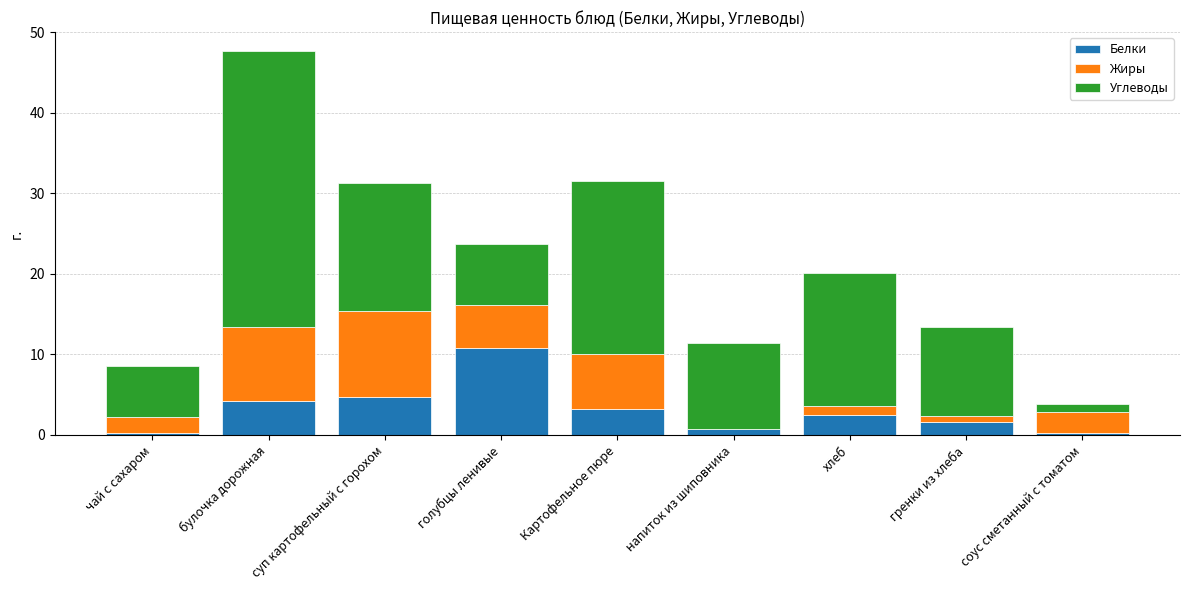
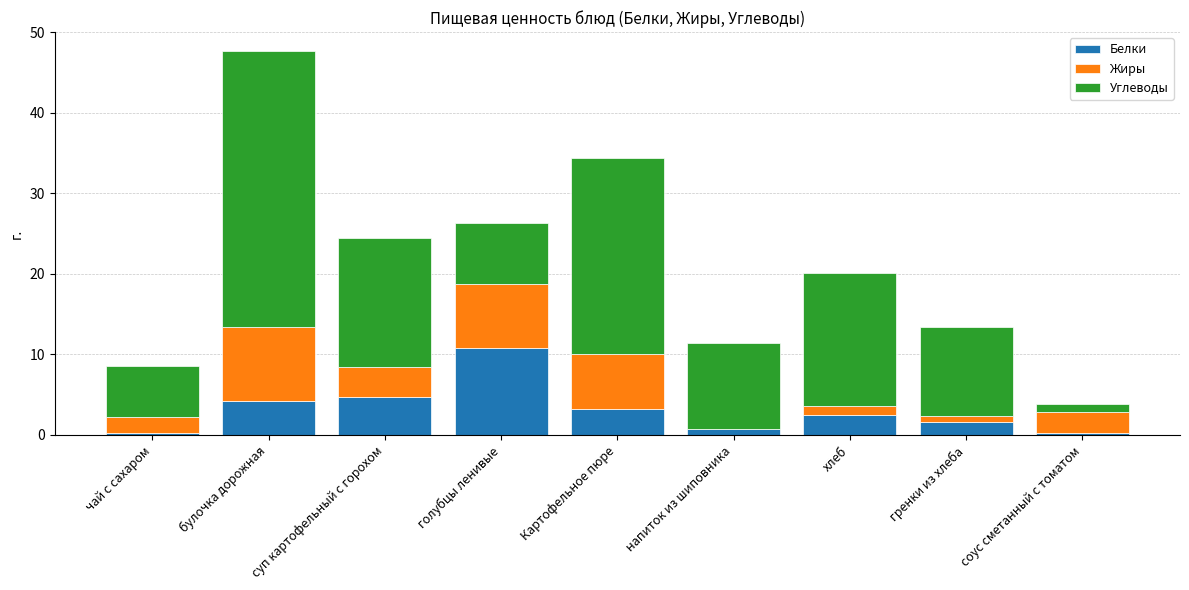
Жиры, суп картофельный с горохом: 11 -> 4
Жиры, голубцы ленивые: 5 -> 8
Углеводы, Картофельное пюре: 22 -> 24
